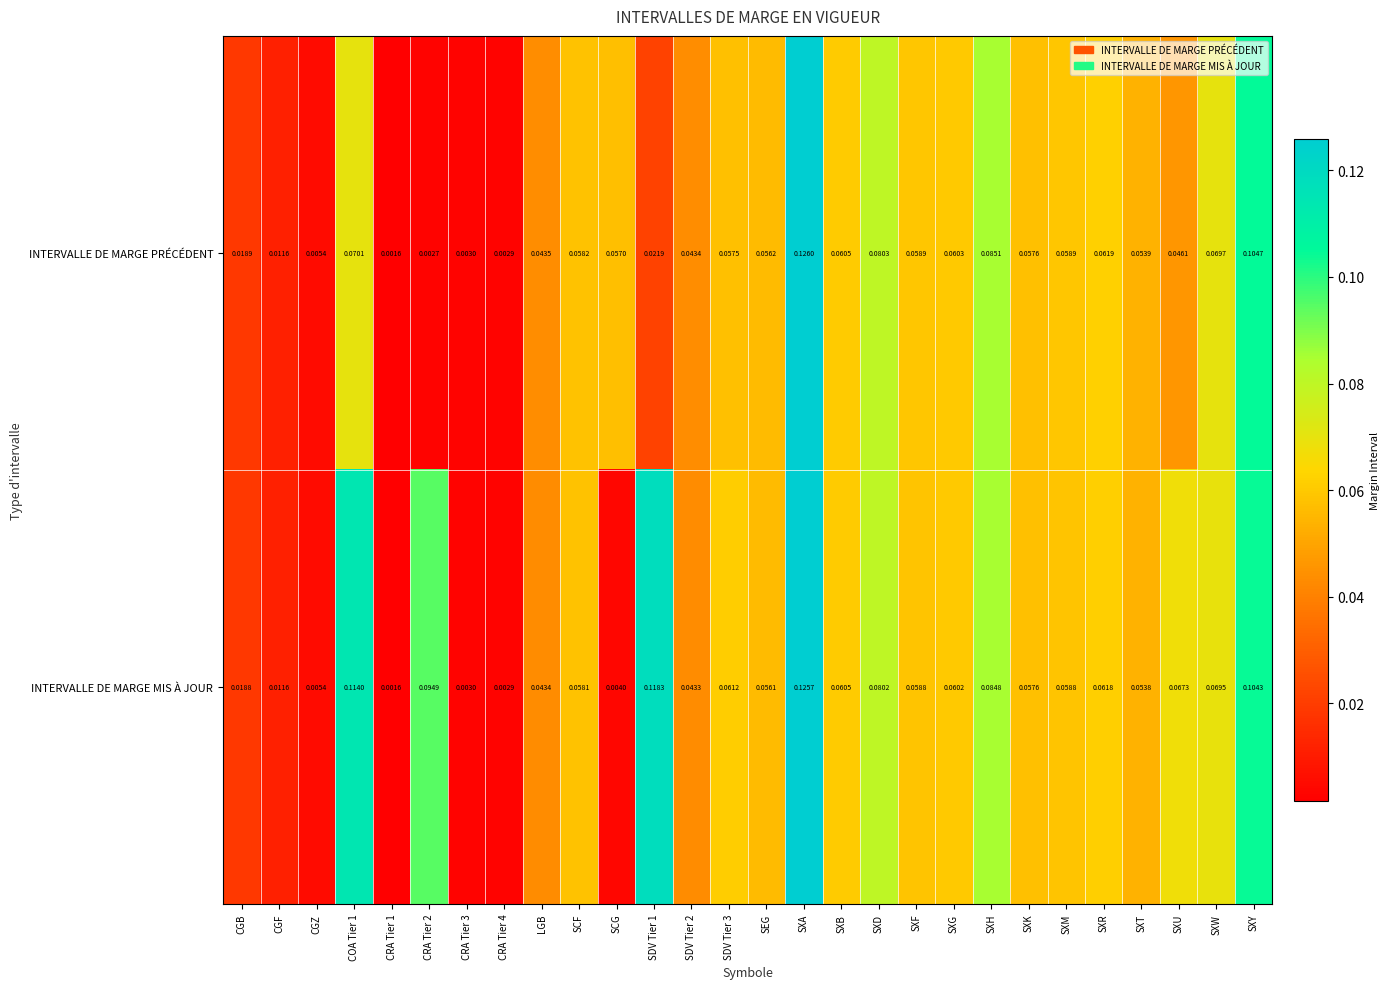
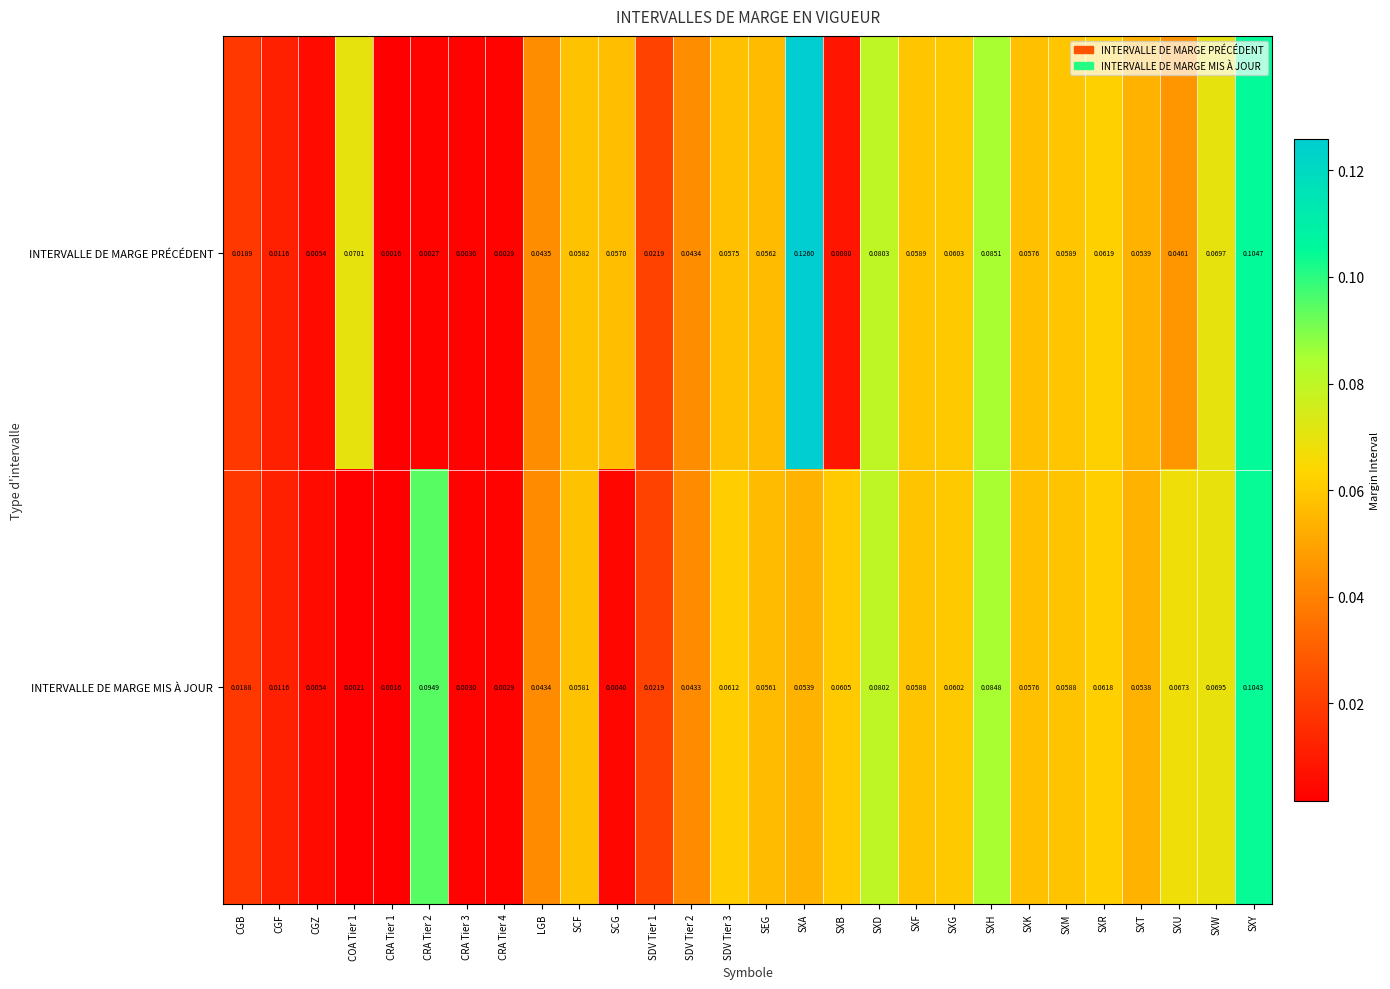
INTERVALLE DE MARGE PRÉCÉDENT, SXB: 0.0605 -> 0.0080
INTERVALLE DE MARGE MIS À JOUR, COA Tier 1: 0.1140 -> 0.0021
INTERVALLE DE MARGE MIS À JOUR, SDV Tier 1: 0.1183 -> 0.0219
INTERVALLE DE MARGE MIS À JOUR, SXA: 0.1257 -> 0.0539
